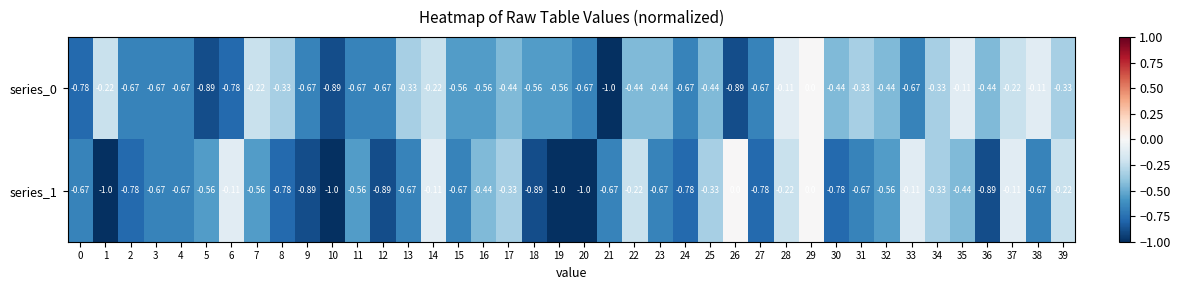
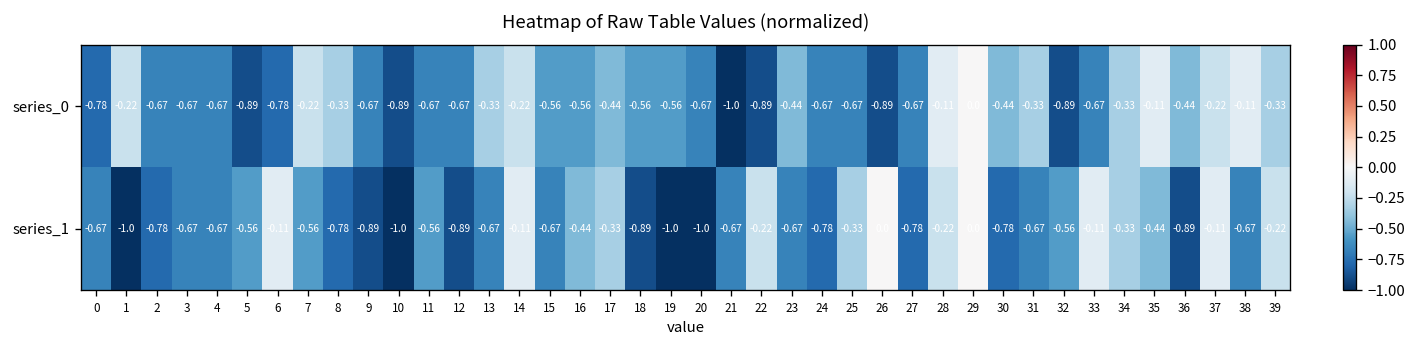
series_0, 22: -0.44 -> -0.89
series_0, 25: -0.44 -> -0.67
series_0, 32: -0.44 -> -0.89
